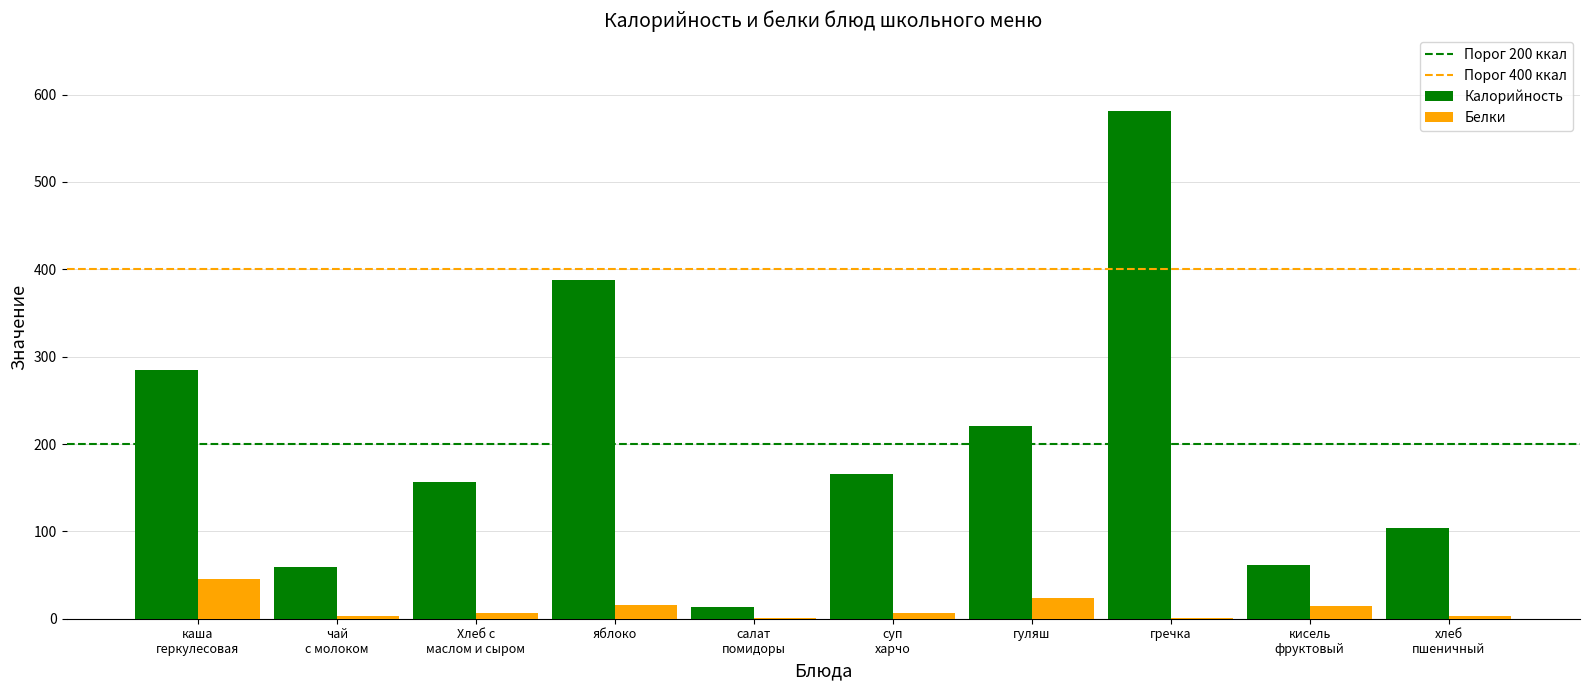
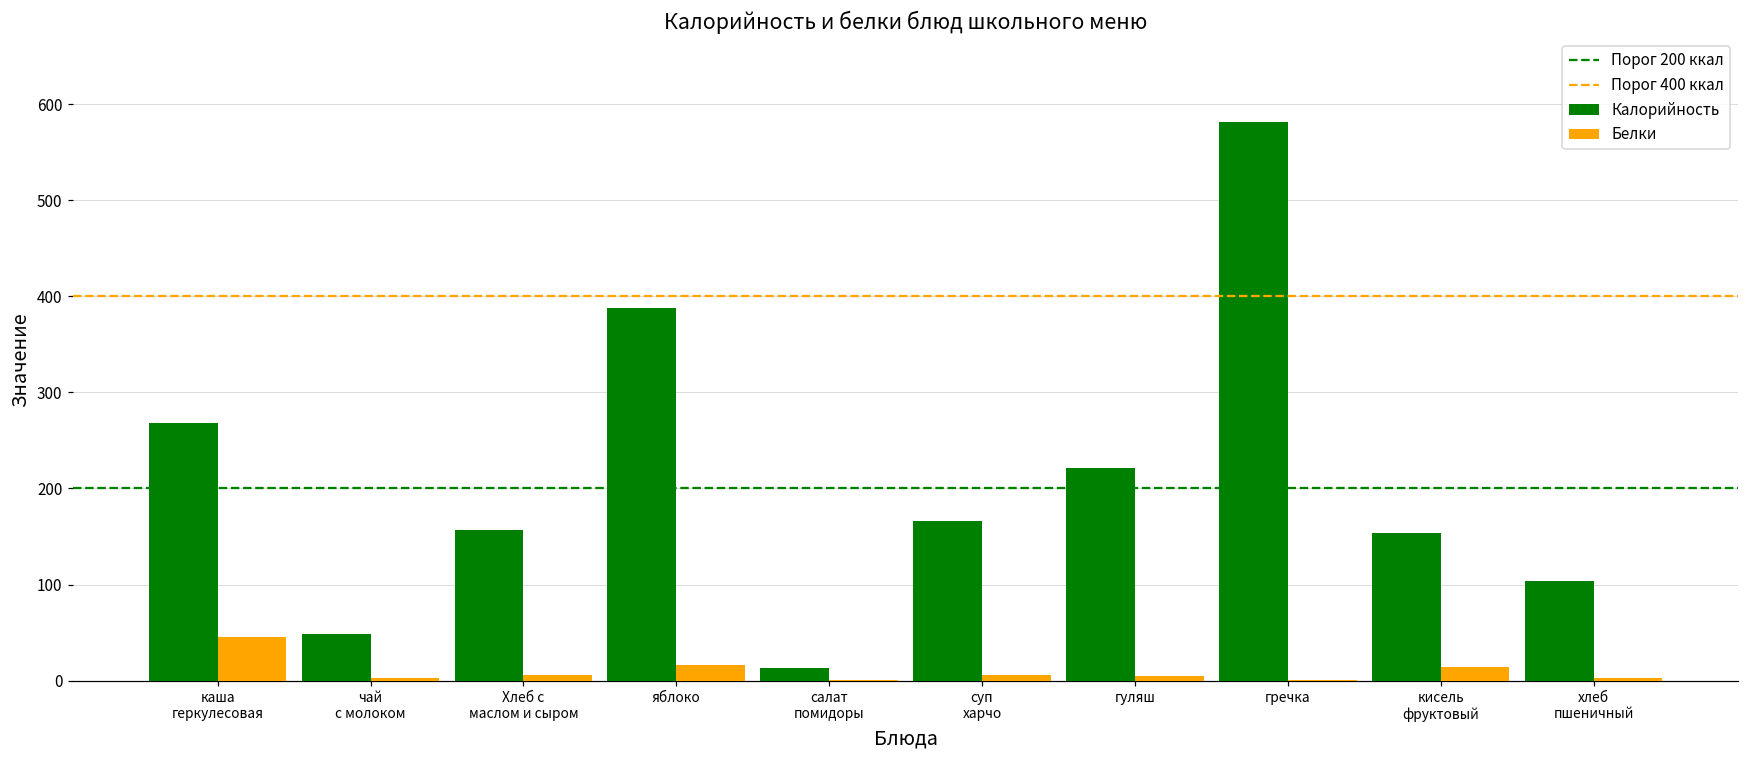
Калорийность, каша геркулесовая: 290 -> 270
Калорийность, чай с молоком: 60 -> 50
Белки, гуляш: 20 -> 10
Калорийность, кисель фруктовый: 60 -> 150
